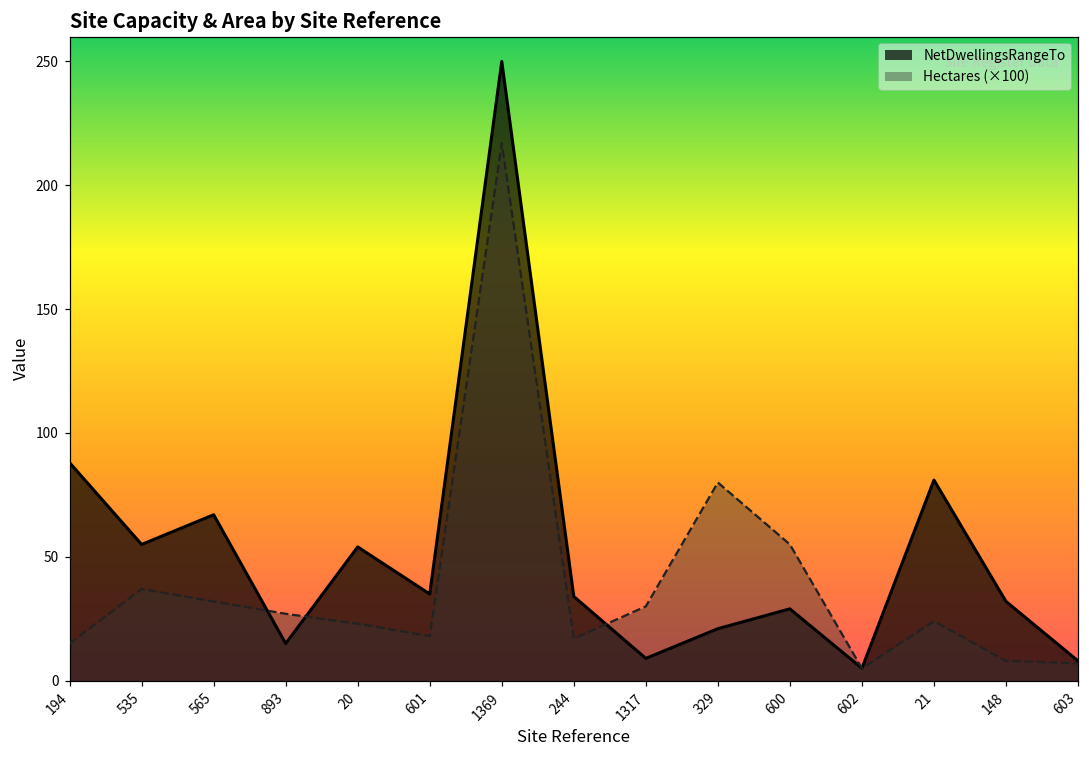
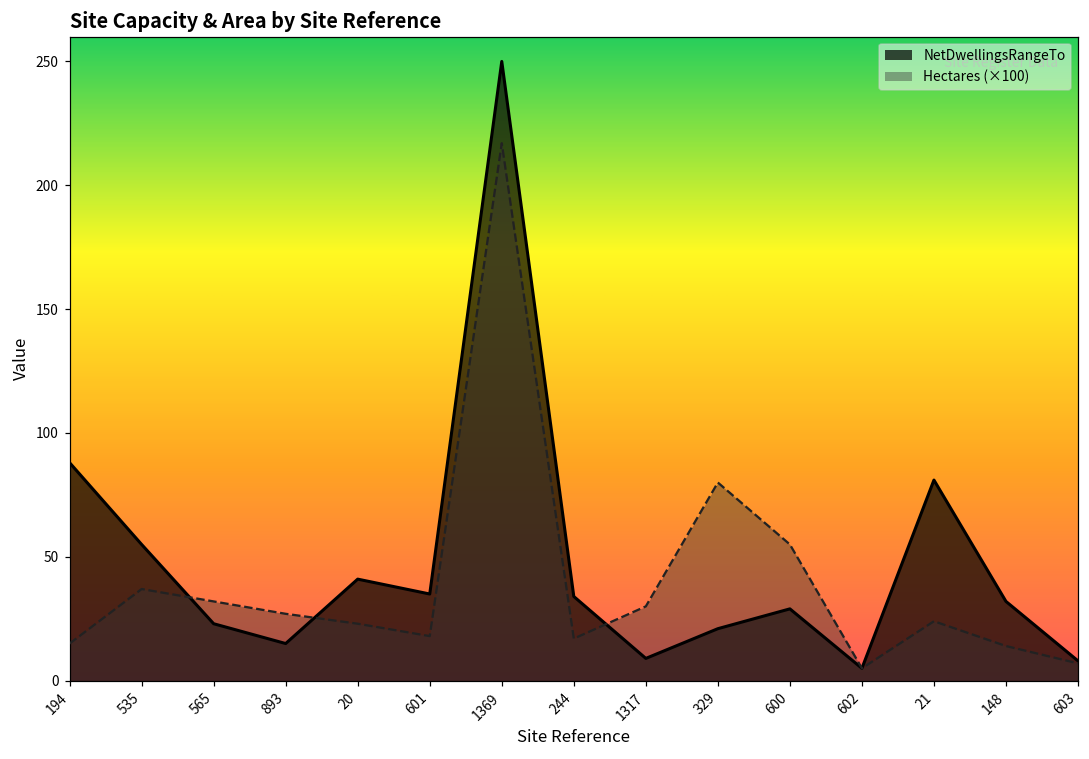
NetDwellingsRangeTo, 565: 67 -> 23
NetDwellingsRangeTo, 20: 54 -> 41
Hectares (×100), 148: 8 -> 14
